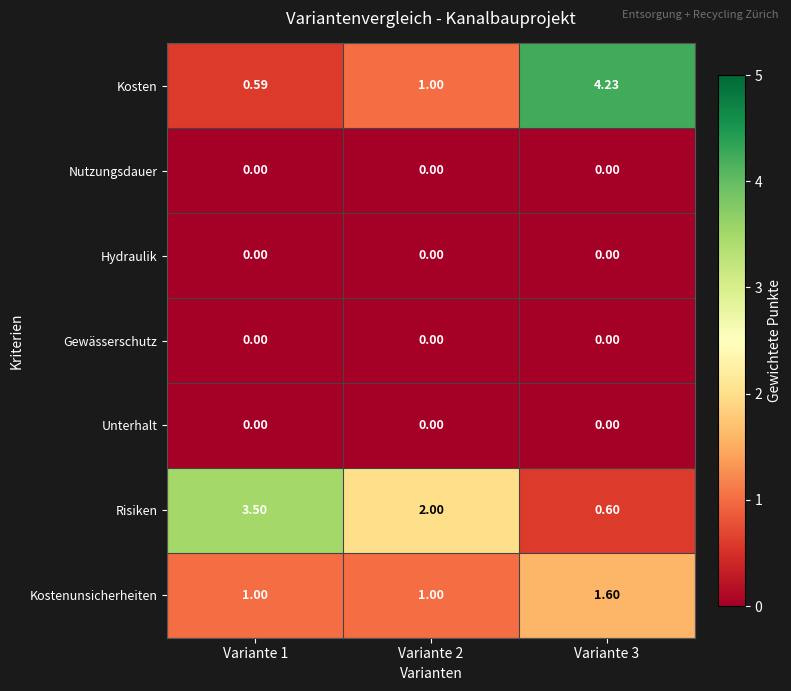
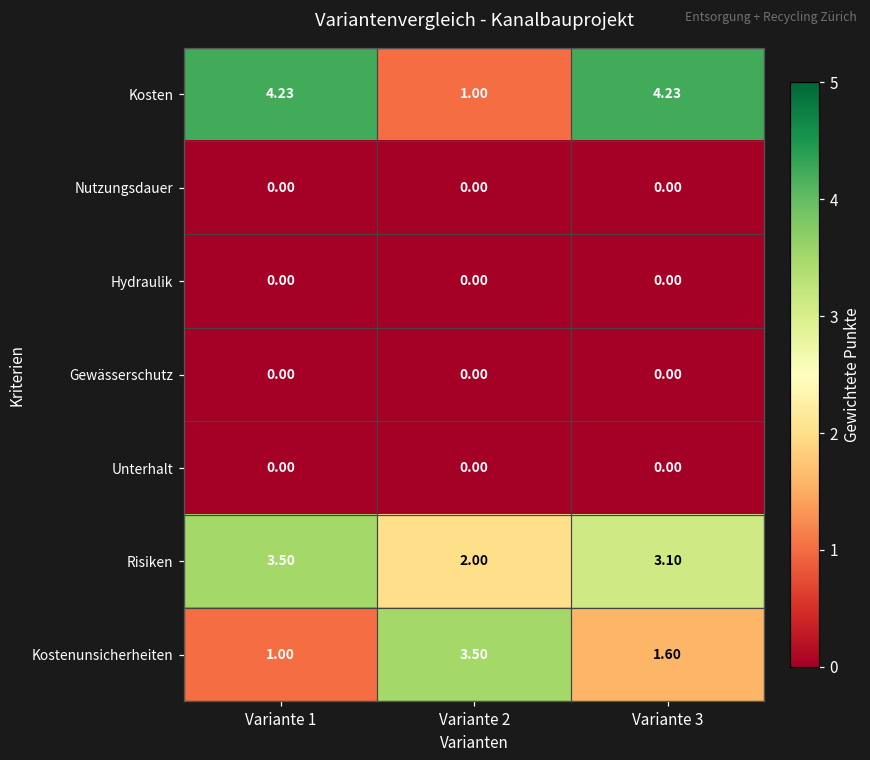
Kosten, Variante 1: 0.59 -> 4.23
Risiken, Variante 3: 0.60 -> 3.10
Kostenunsicherheiten, Variante 2: 1.00 -> 3.50
